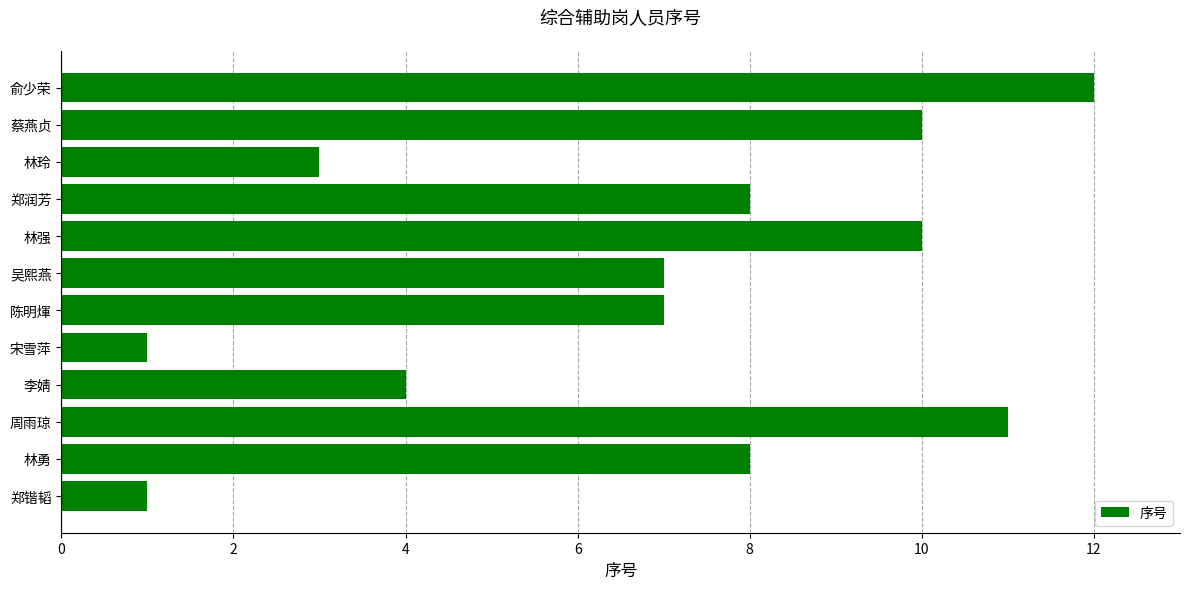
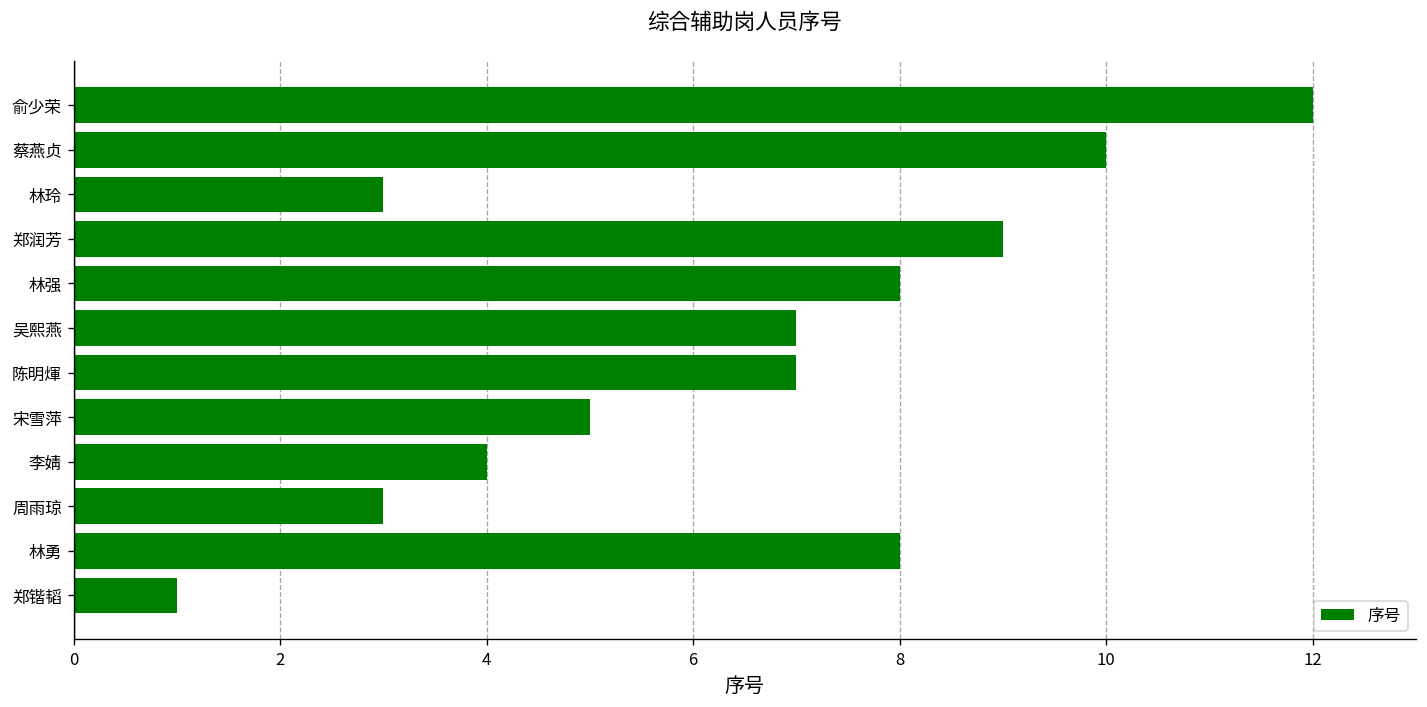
郑润芳: 8 -> 9
林强: 10 -> 8
宋雪萍: 1 -> 5
周雨琼: 11 -> 3
